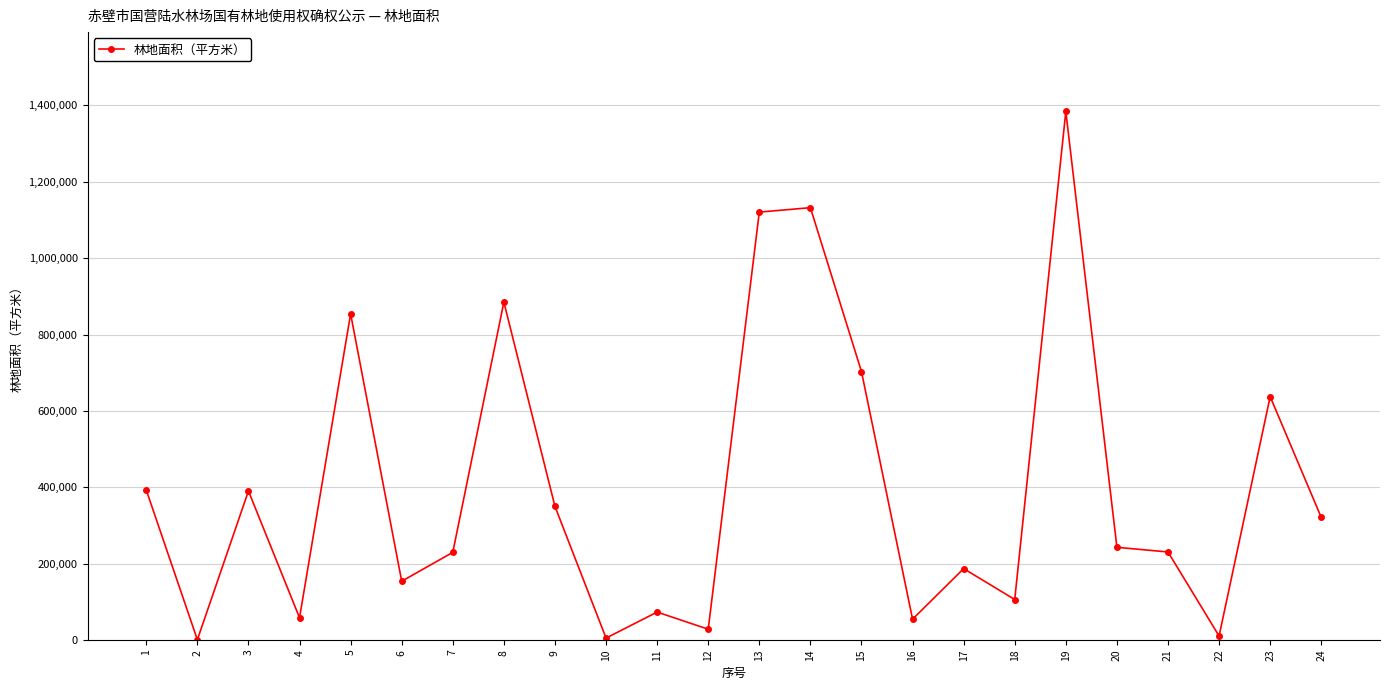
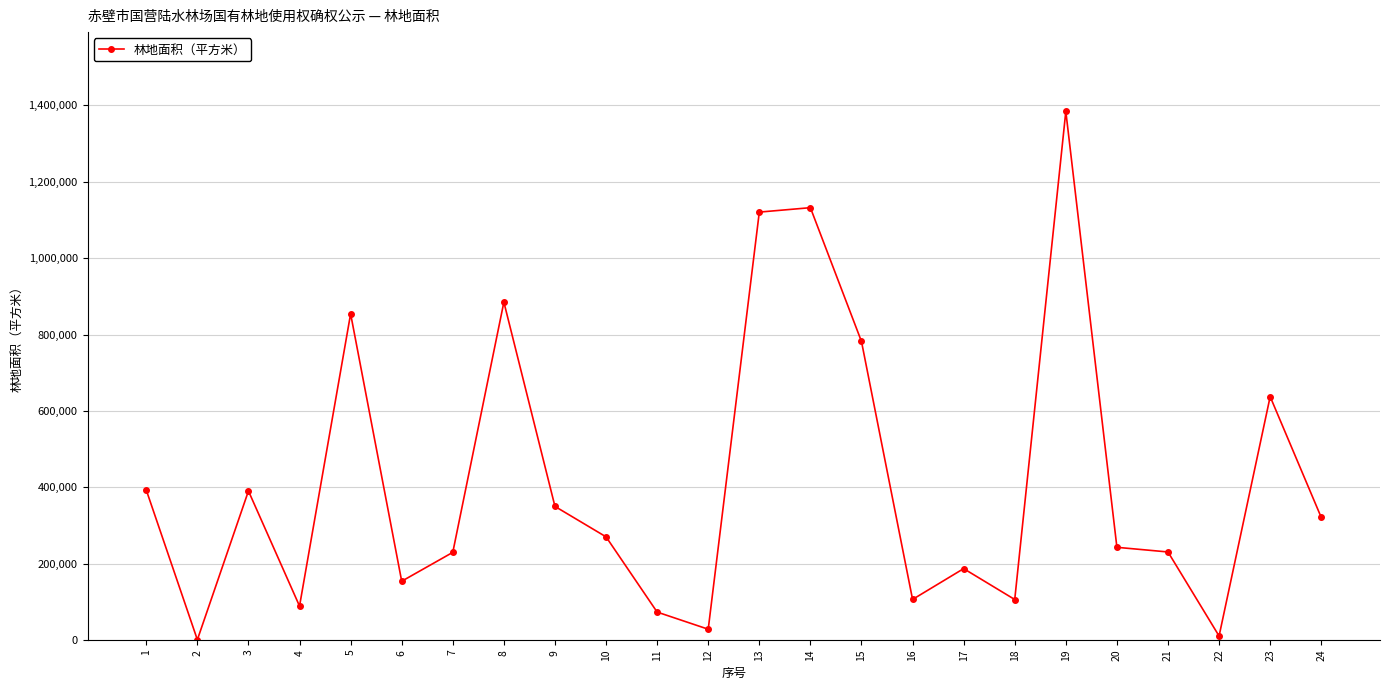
4: 60,000 -> 90,000
10: 0 -> 270,000
15: 700,000 -> 780,000
16: 50,000 -> 110,000
